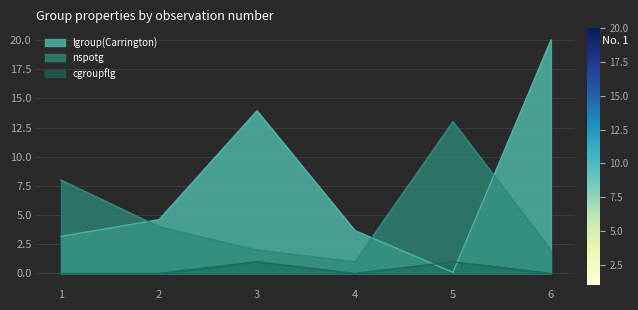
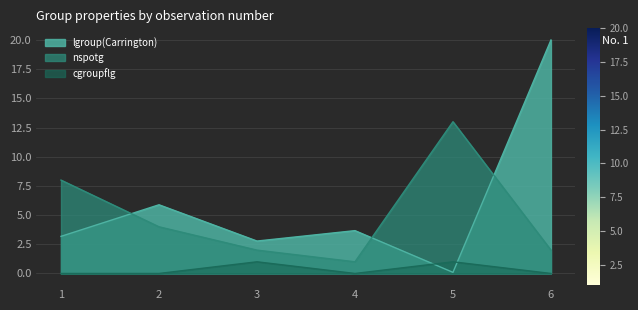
lgroup(Carrington), 2: 4.6 -> 5.9
lgroup(Carrington), 3: 13.9 -> 2.8
